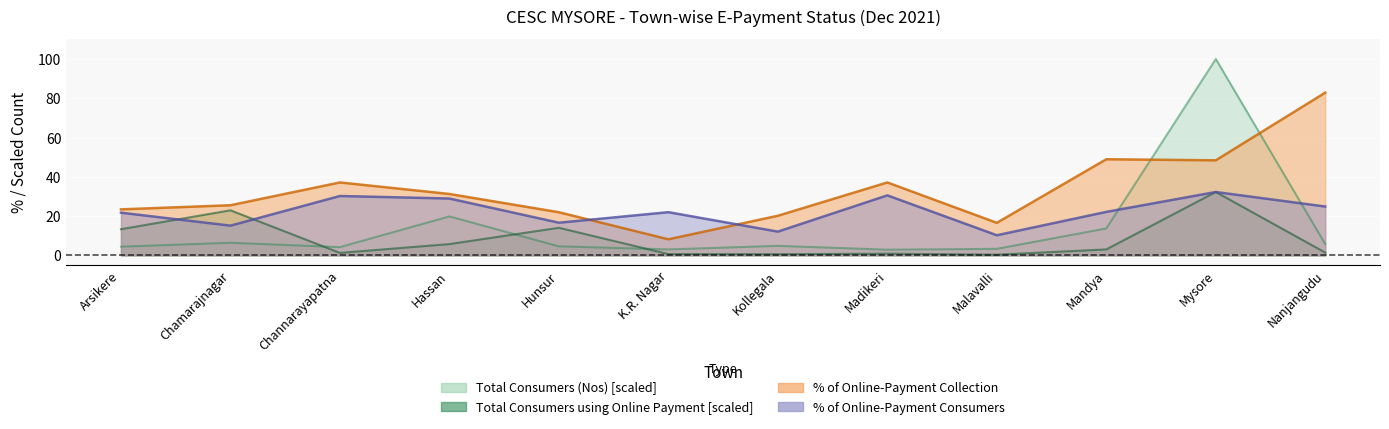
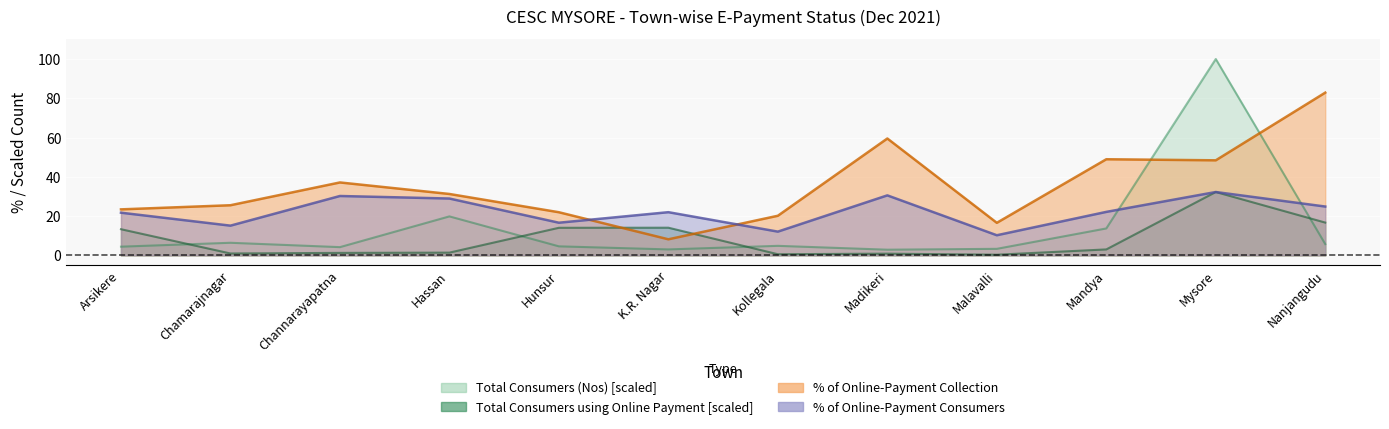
Total Consumers using Online Payment [scaled], Chamarajnagar: 23 -> 1
Total Consumers using Online Payment [scaled], Hassan: 6 -> 1
Total Consumers using Online Payment [scaled], K.R. Nagar: 1 -> 14
% of Online-Payment Collection, Madikeri: 37 -> 60
Total Consumers using Online Payment [scaled], Nanjangudu: 1 -> 17
